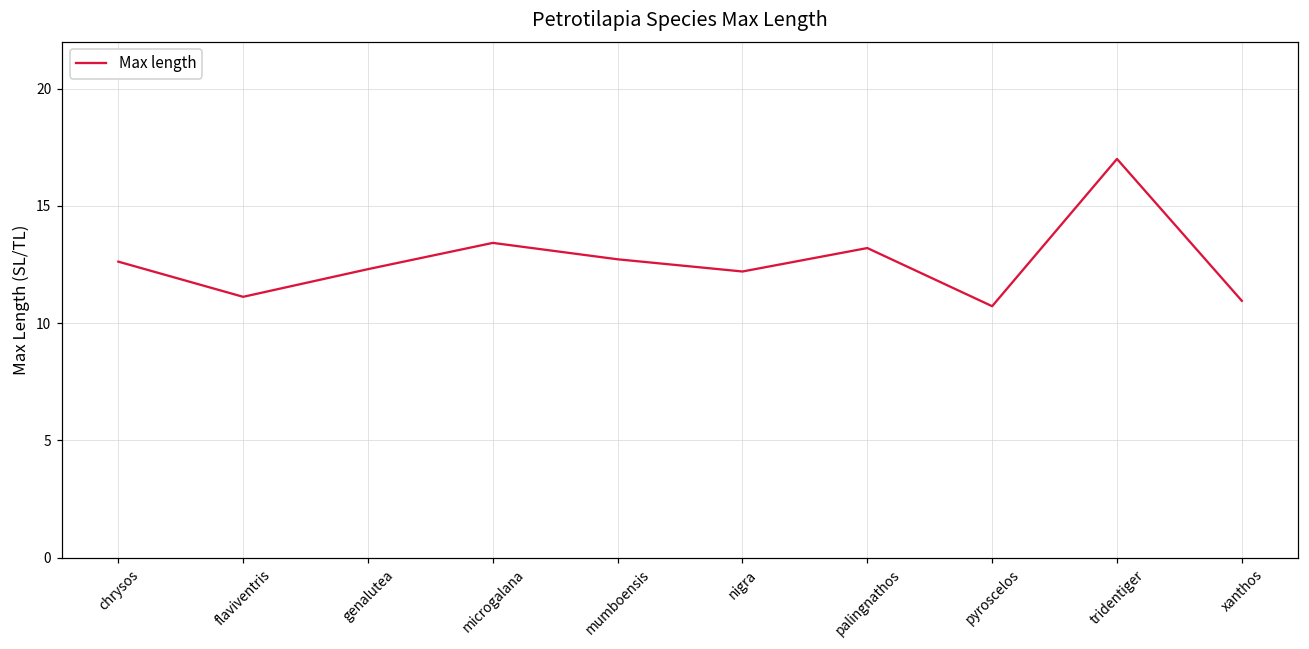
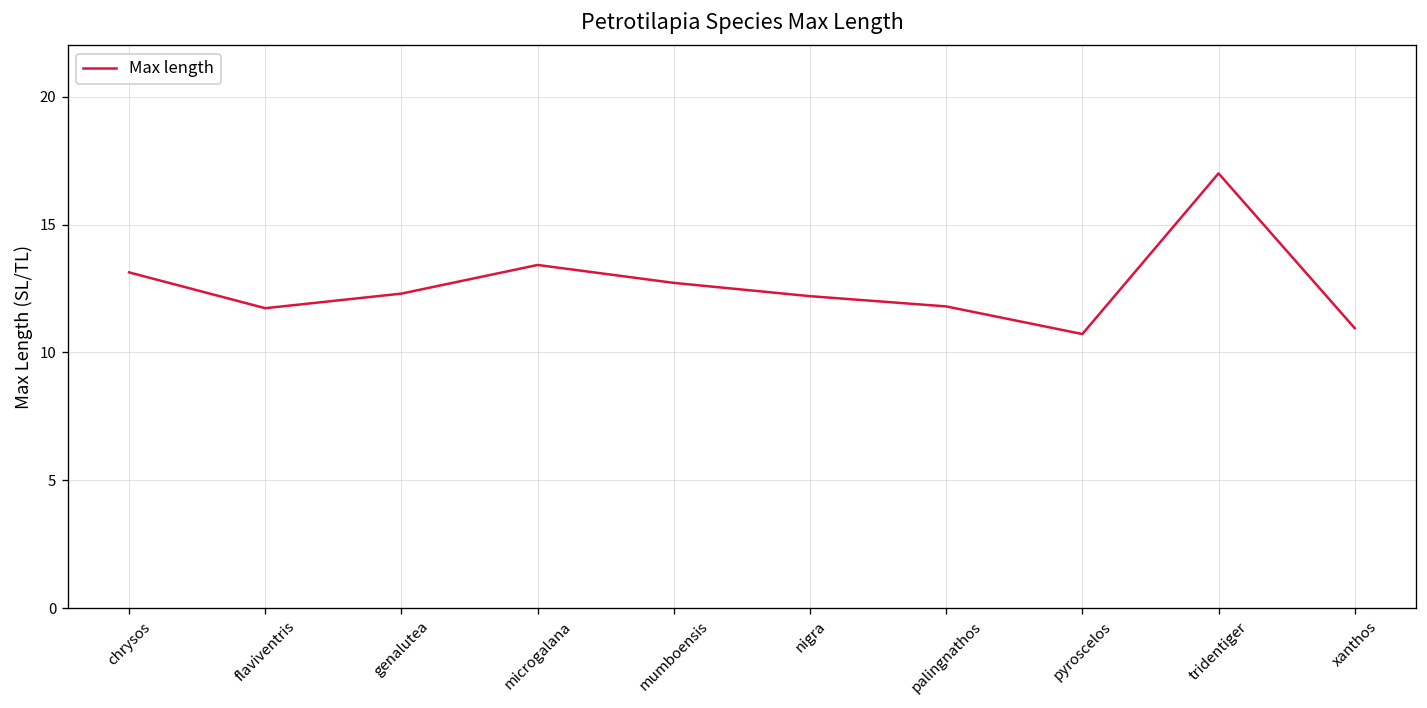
chrysos: 12.6 -> 13.1
flaviventris: 11.1 -> 11.7
palingnathos: 13.2 -> 11.8
